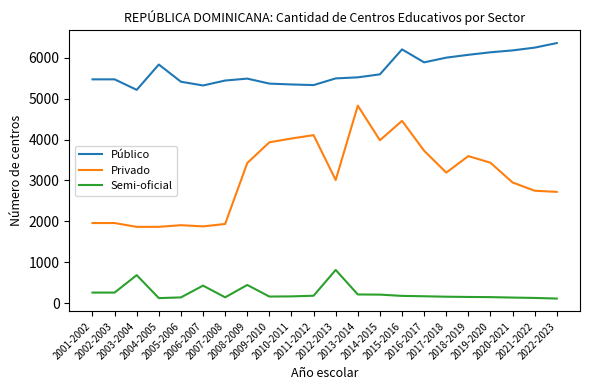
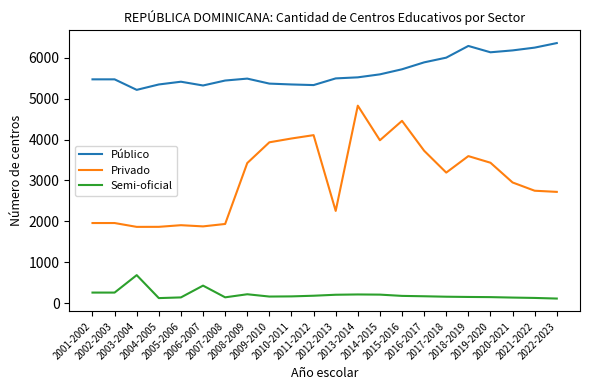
Público, 2004-2005: 5800 -> 5300
Semi-oficial, 2008-2009: 400 -> 200
Privado, 2012-2013: 3000 -> 2300
Semi-oficial, 2012-2013: 800 -> 200
Público, 2015-2016: 6200 -> 5700
Público, 2018-2019: 6100 -> 6300
